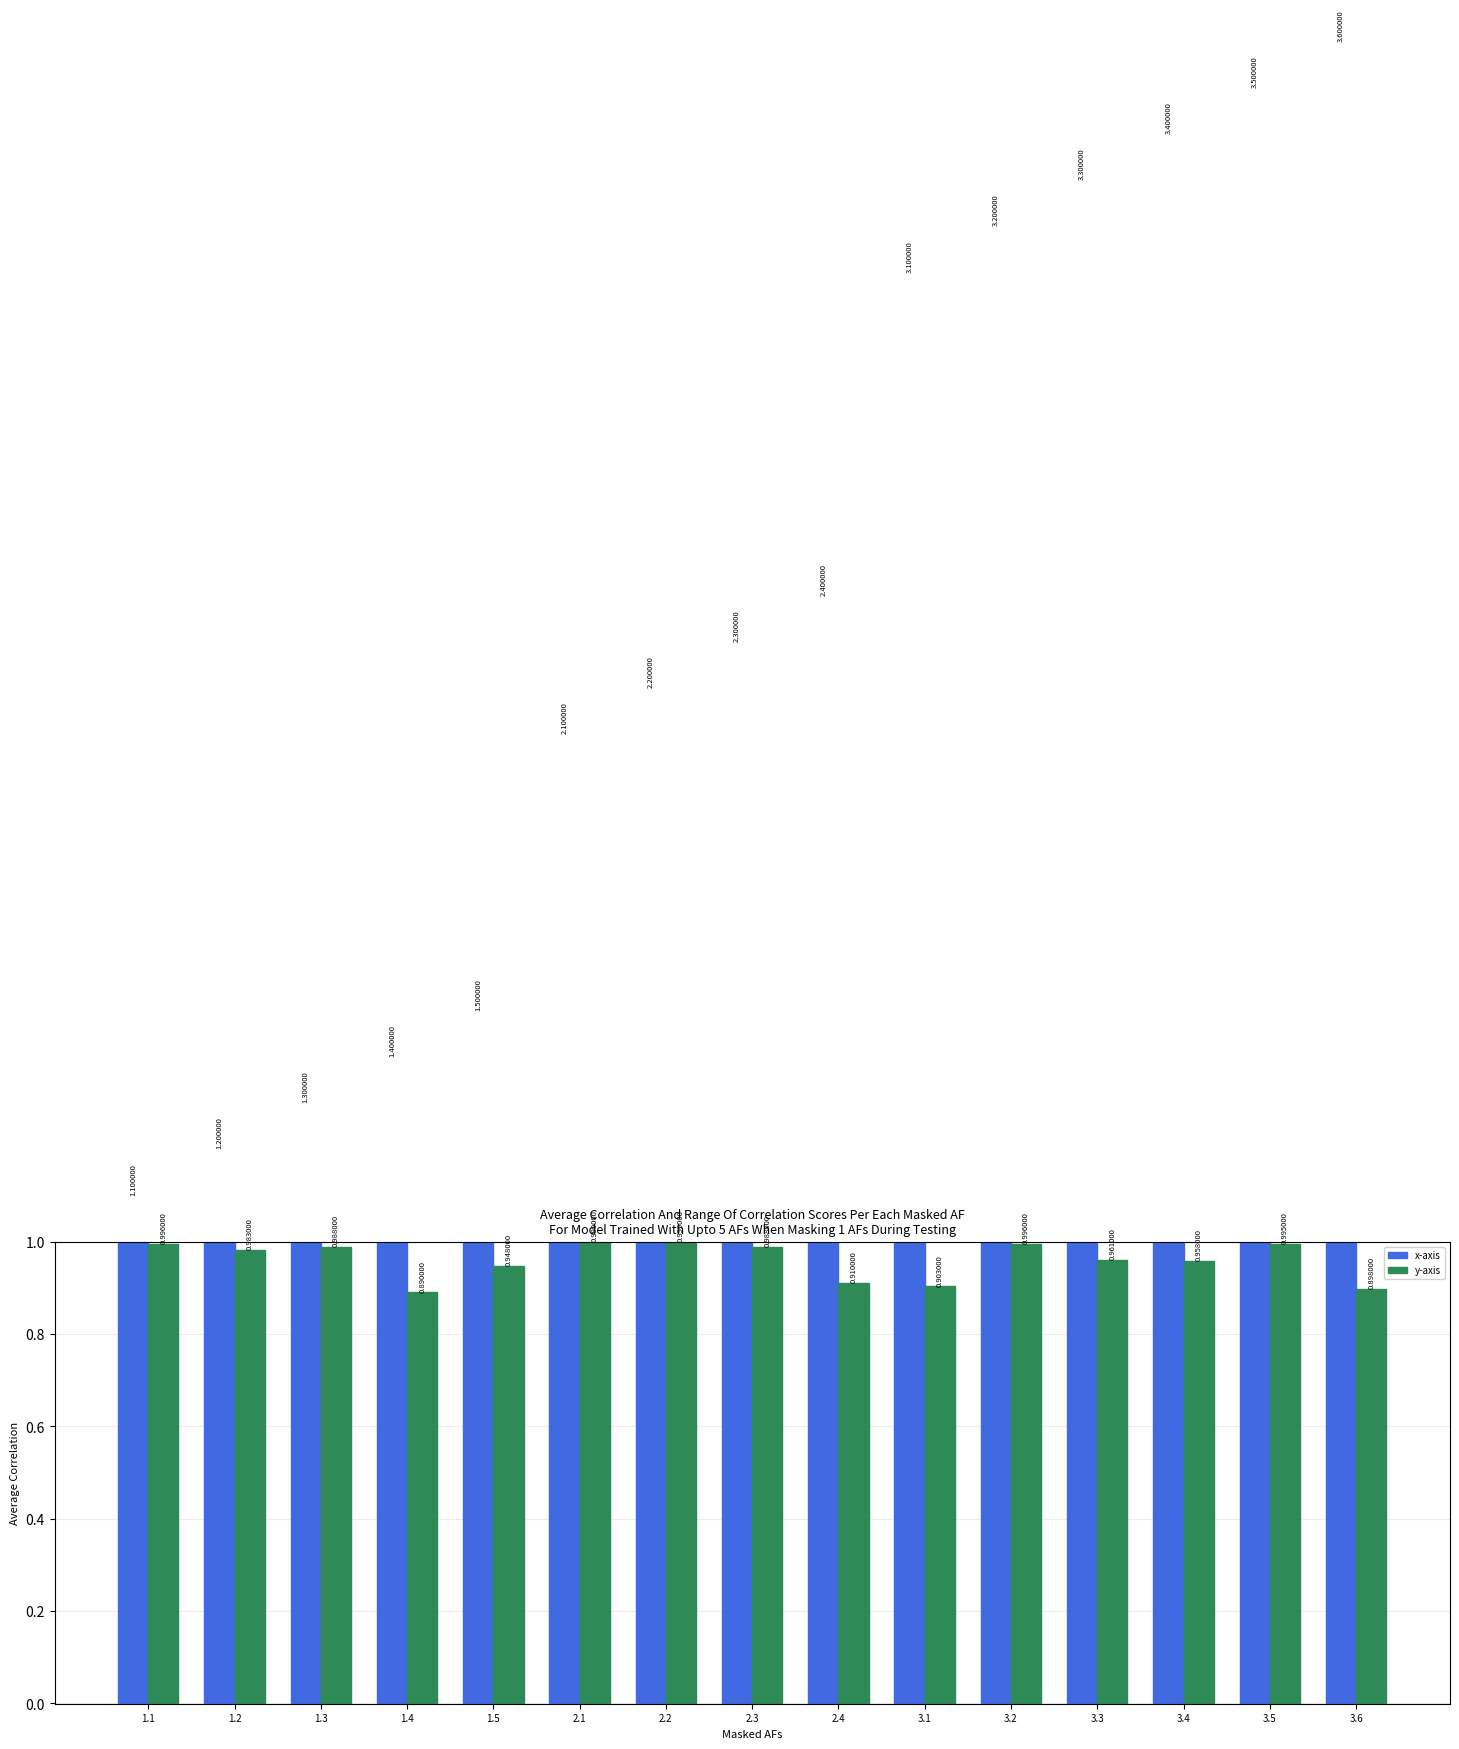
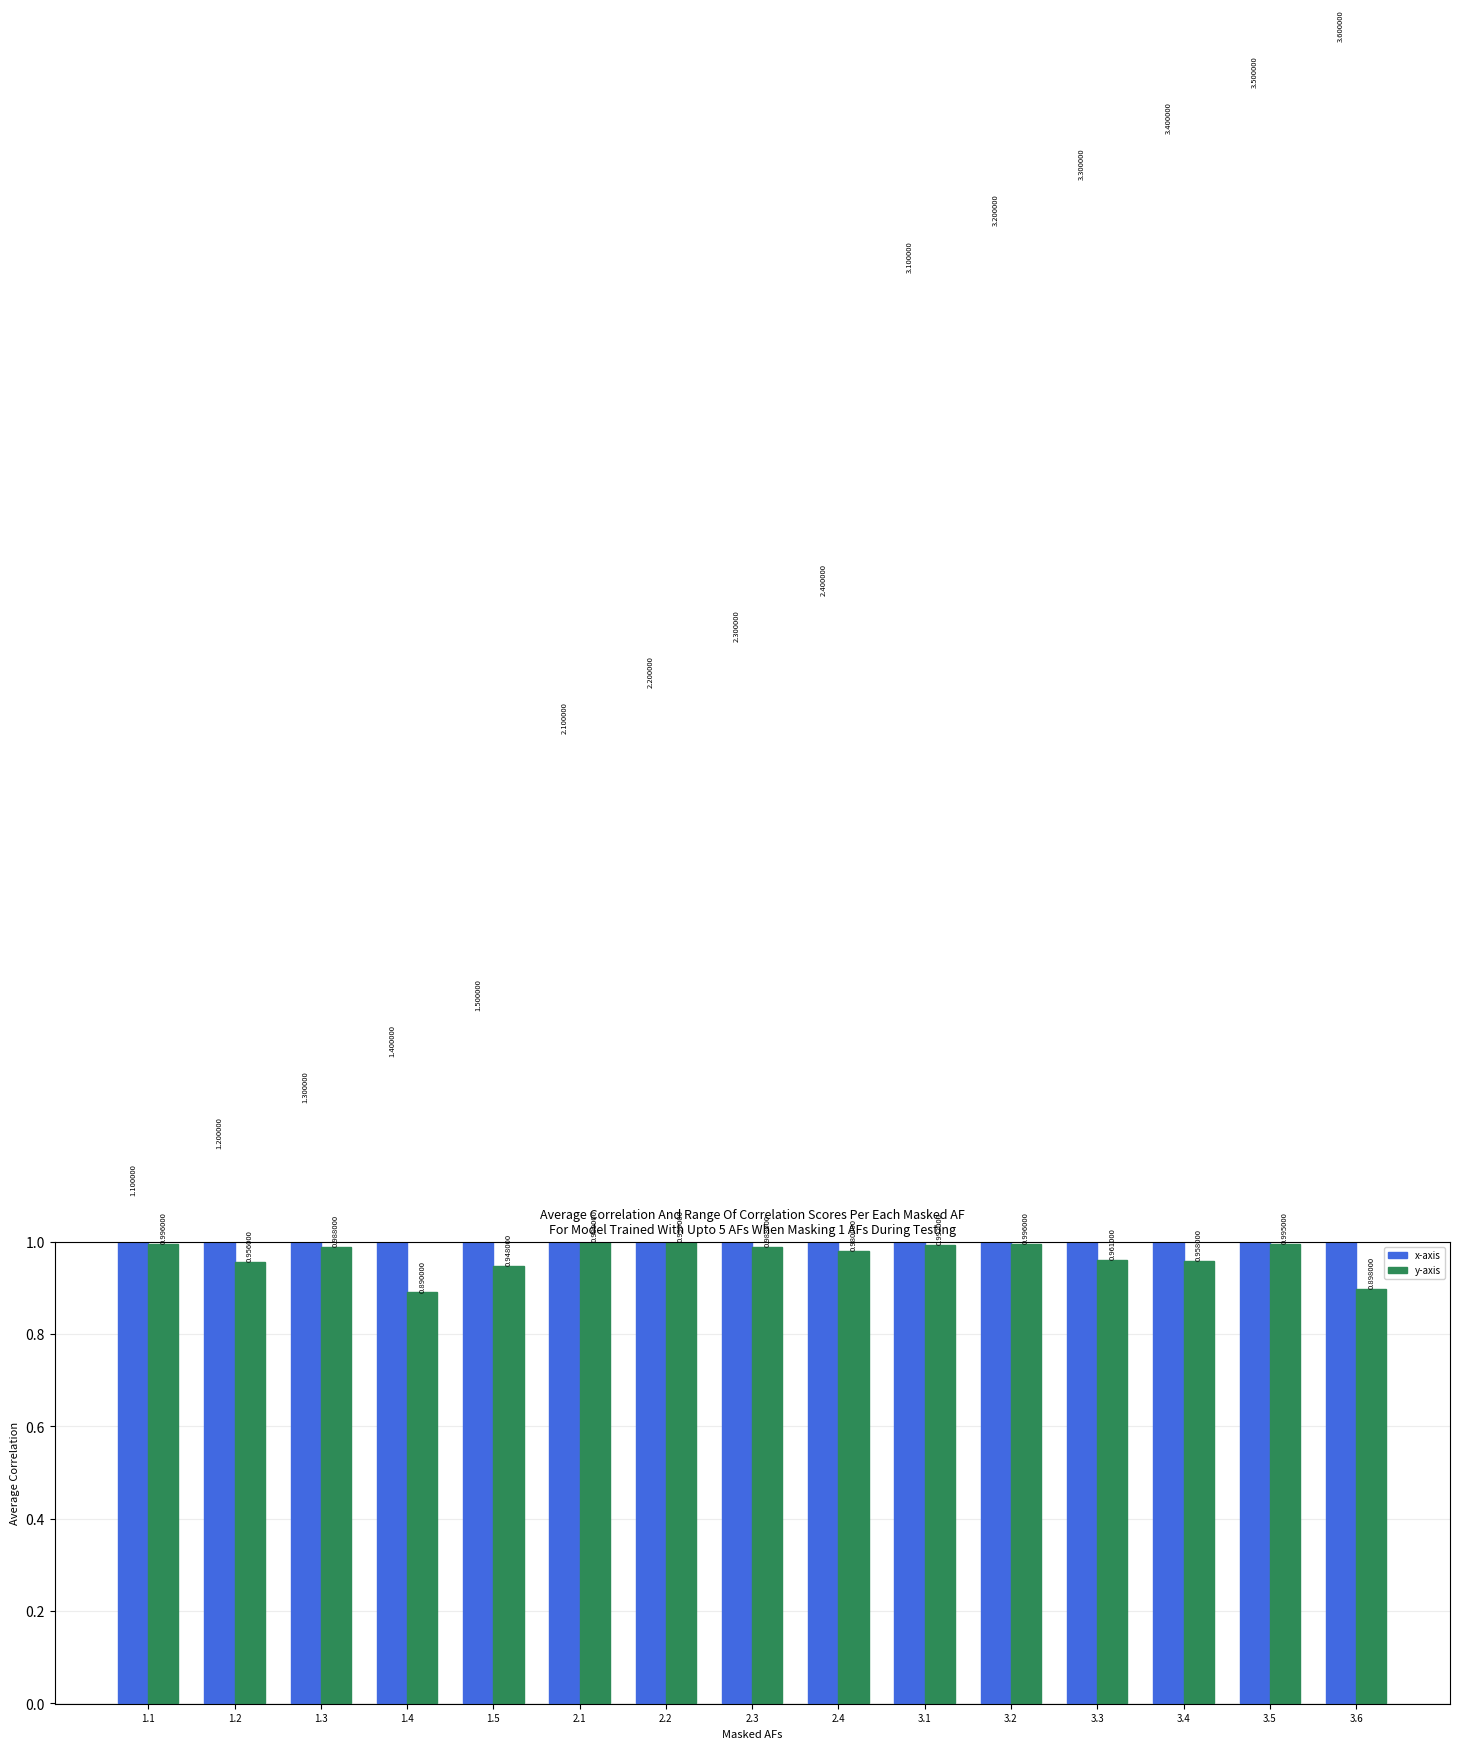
y-axis, 1.2: 0.983000 -> 0.956000
y-axis, 2.4: 0.910000 -> 0.980000
y-axis, 3.1: 0.903000 -> 0.992000
